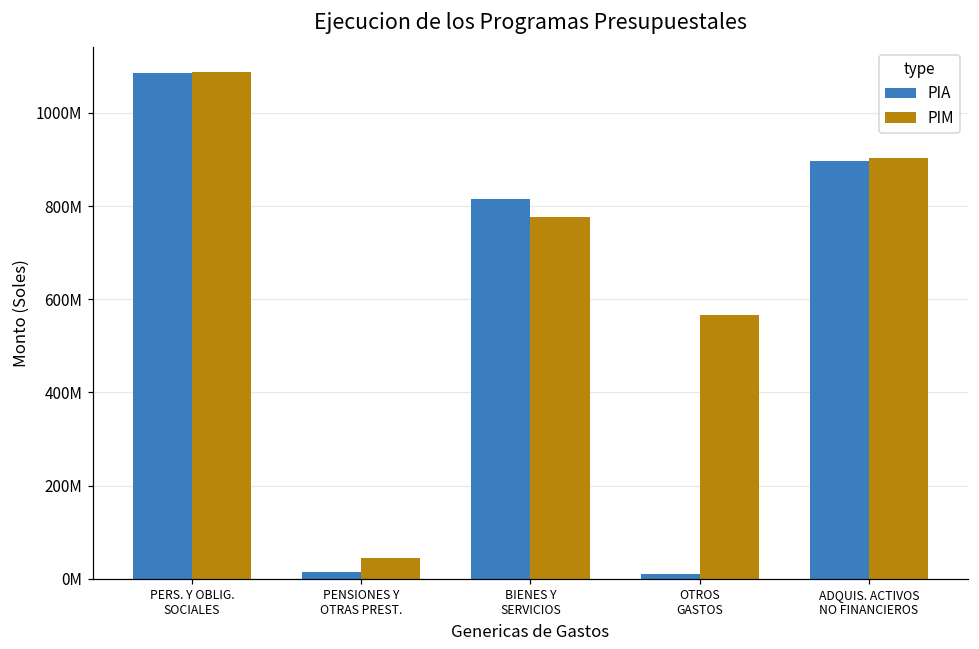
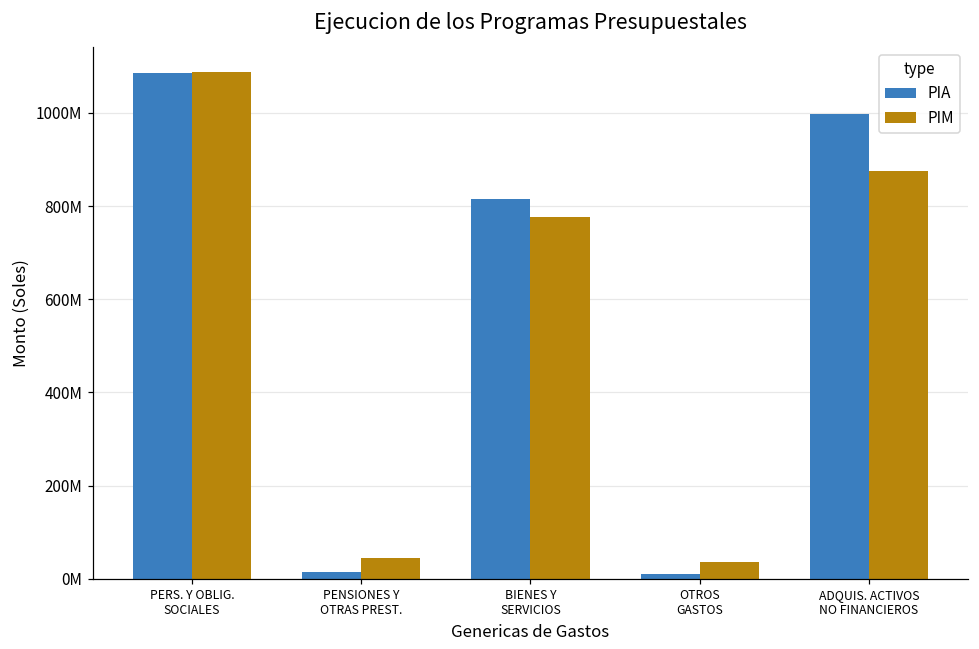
PIM, OTROS GASTOS: 570000000 -> 40000000
PIA, ADQUIS. ACTIVOS NO FINANCIEROS: 900000000 -> 1000000000
PIM, ADQUIS. ACTIVOS NO FINANCIEROS: 900000000 -> 880000000
